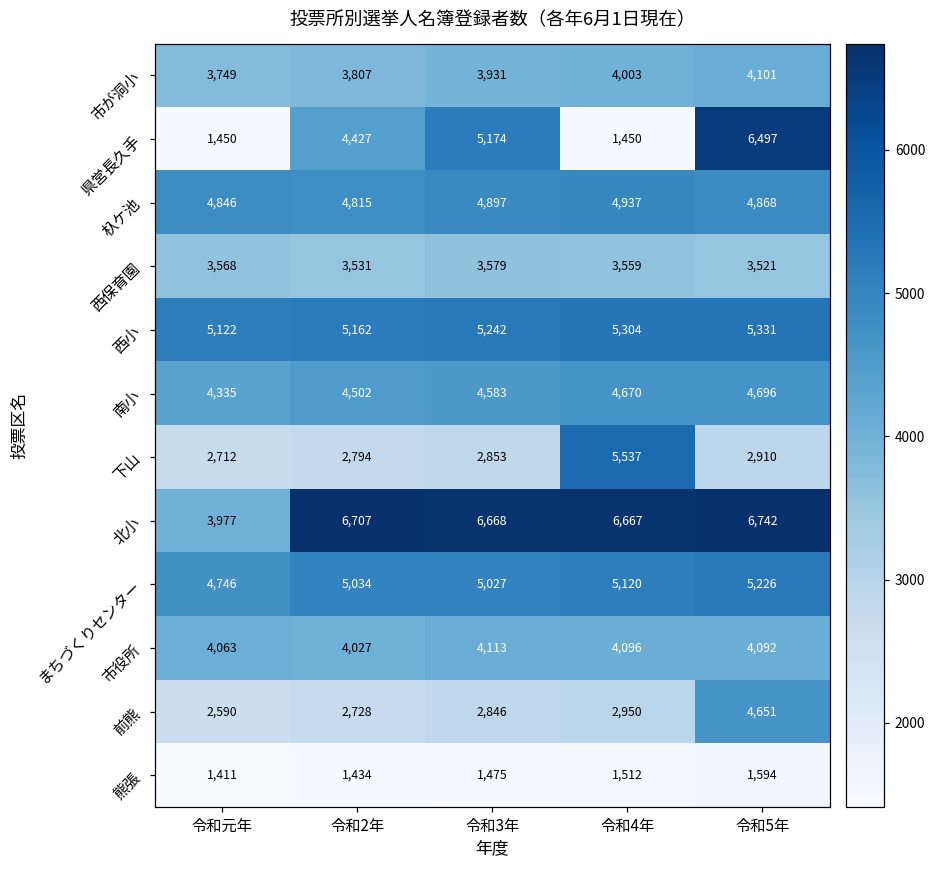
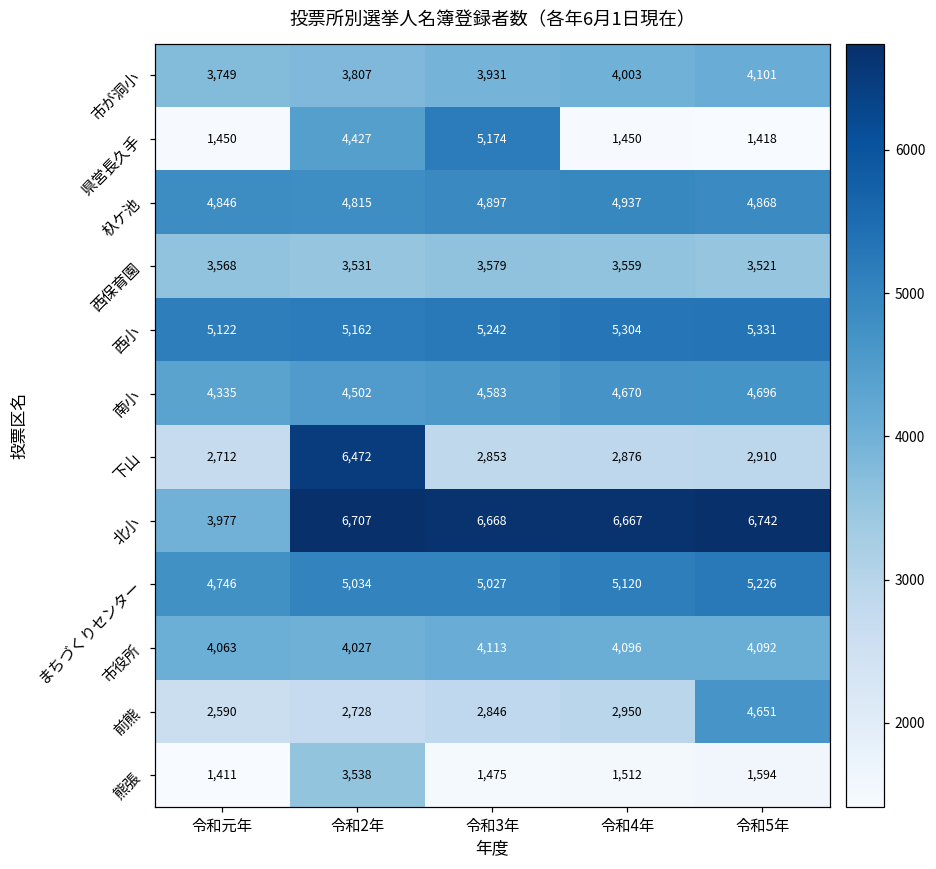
県営長久手, 令和5年: 6,497 -> 1,418
下山, 令和2年: 2,794 -> 6,472
下山, 令和4年: 5,537 -> 2,876
熊張, 令和2年: 1,434 -> 3,538
